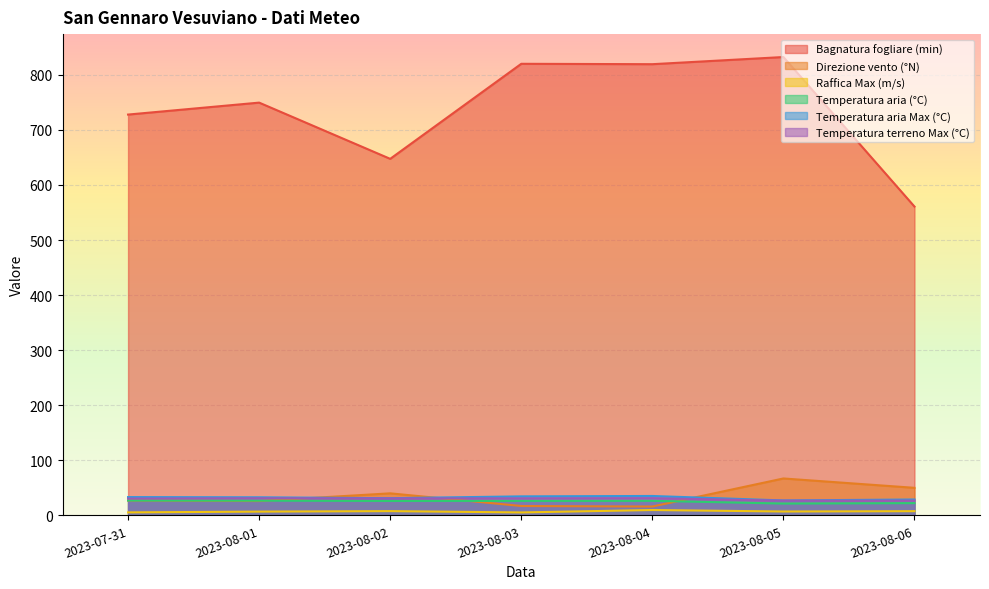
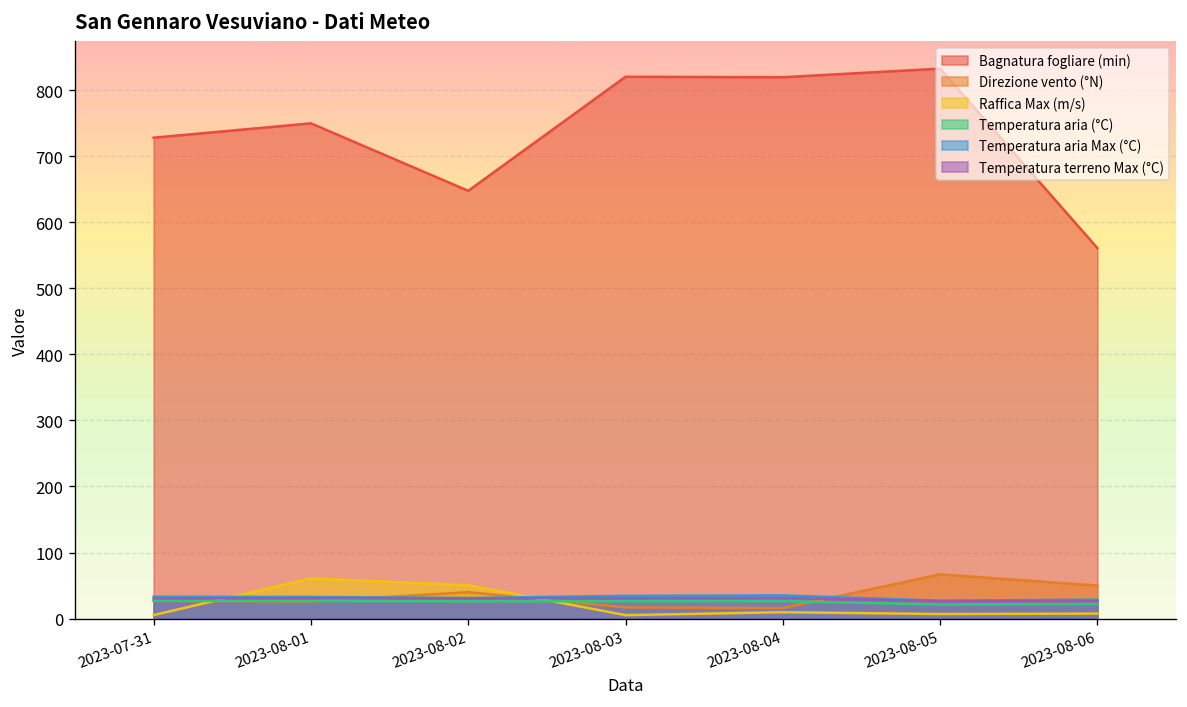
Raffica Max (m/s), 2023-08-01: 10 -> 60
Raffica Max (m/s), 2023-08-02: 10 -> 50
